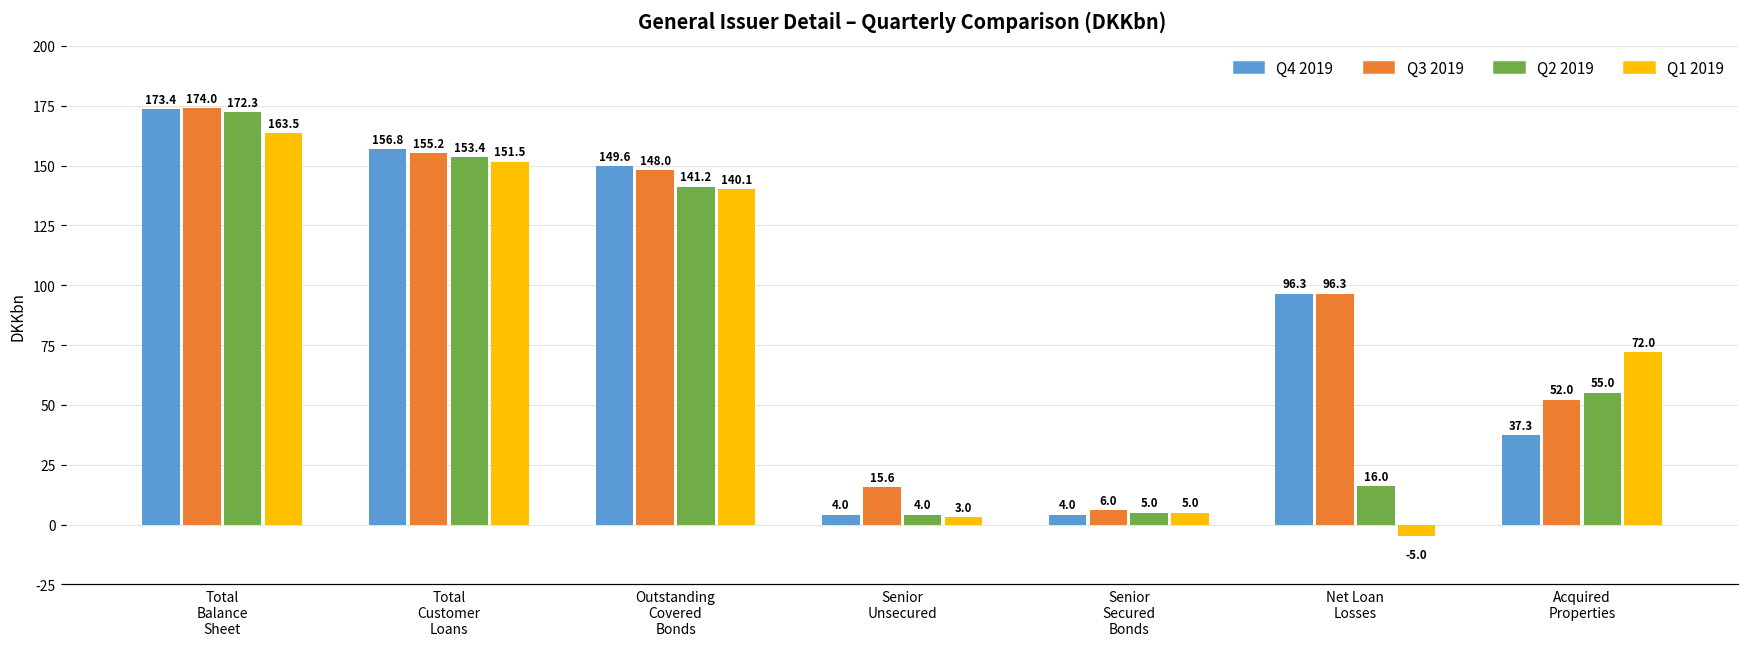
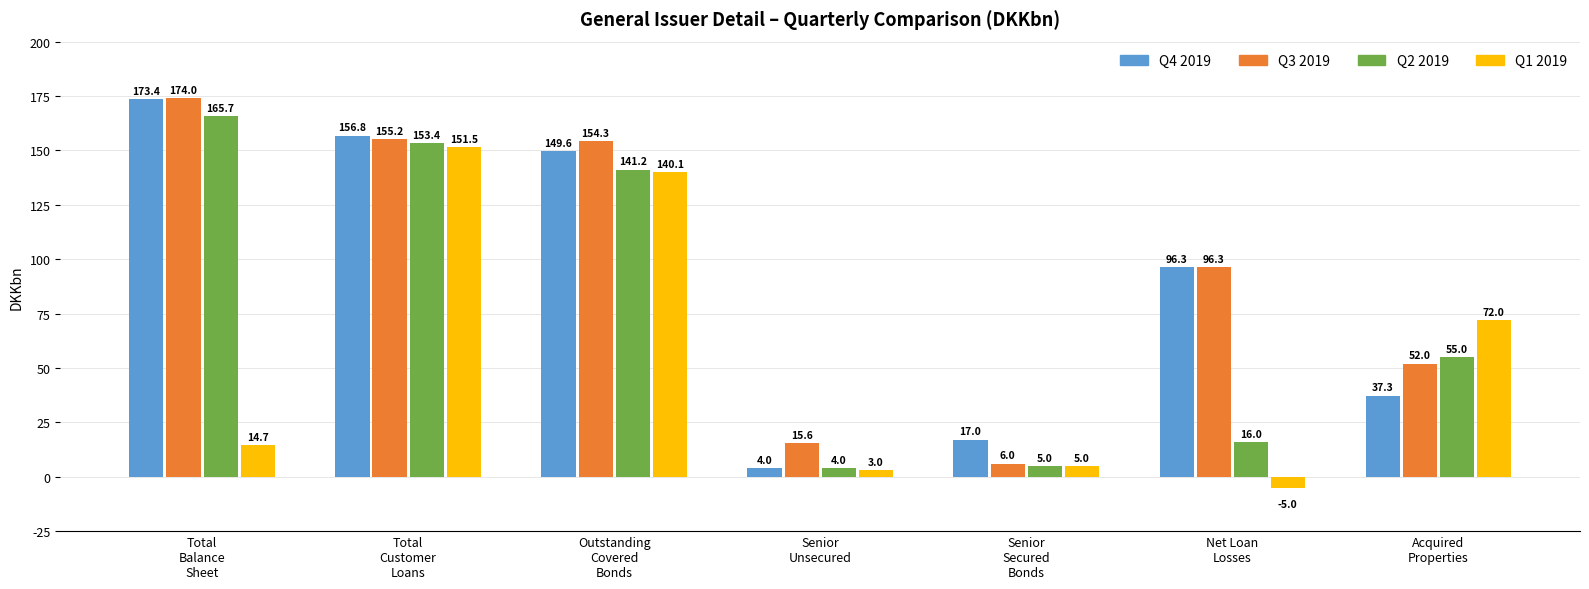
Q2 2019, Total Balance Sheet: 172.3 -> 165.7
Q1 2019, Total Balance Sheet: 163.5 -> 14.7
Q3 2019, Outstanding Covered Bonds: 148.0 -> 154.3
Q4 2019, Senior Secured Bonds: 4.0 -> 17.0
